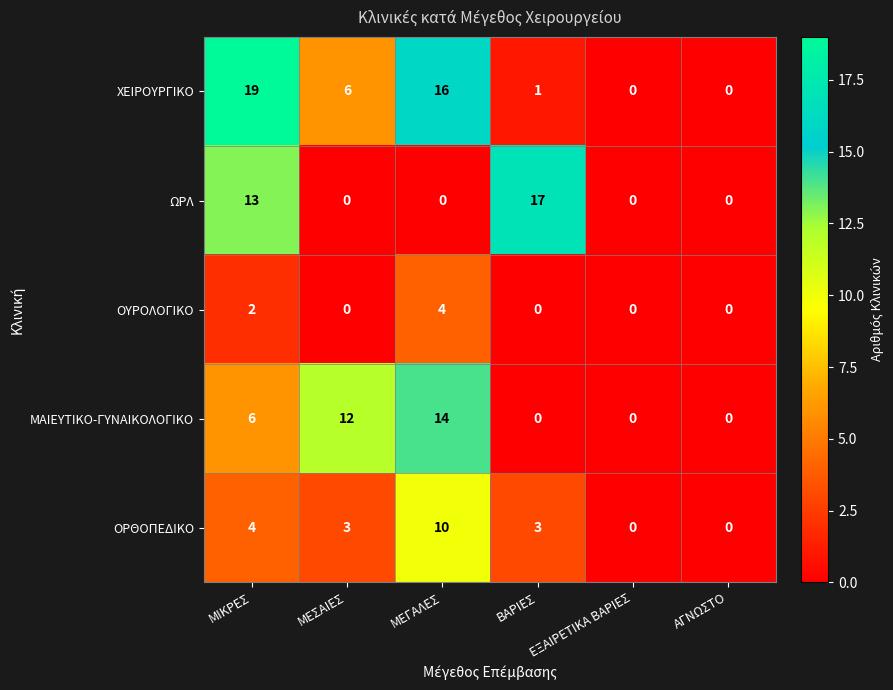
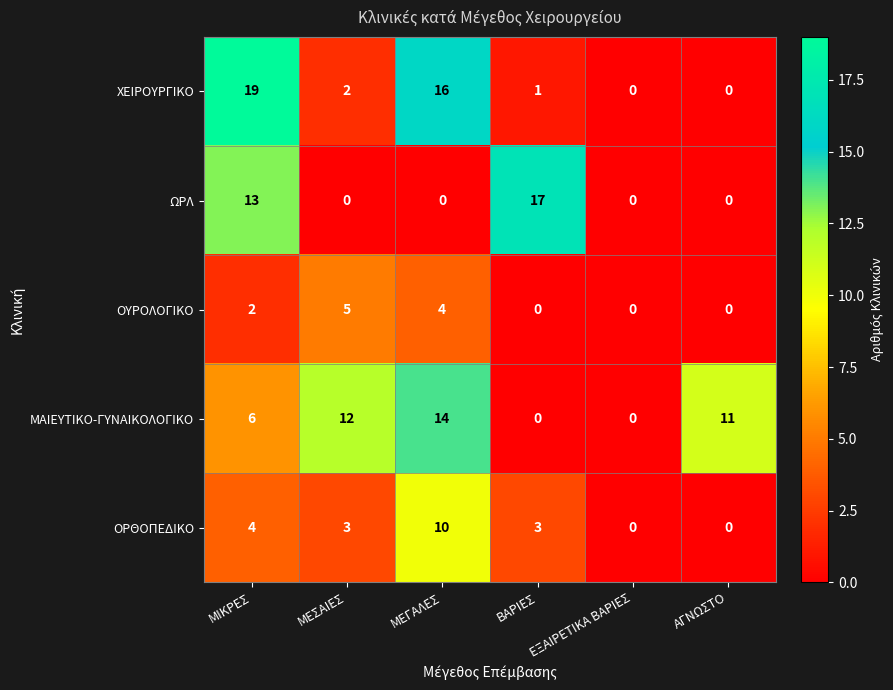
ΧΕΙΡΟΥΡΓΙΚΟ, ΜΕΣΑΙΕΣ: 6 -> 2
ΟΥΡΟΛΟΓΙΚΟ, ΜΕΣΑΙΕΣ: 0 -> 5
ΜΑΙΕΥΤΙΚΟ-ΓΥΝΑΙΚΟΛΟΓΙΚΟ, ΑΓΝΩΣΤΟ: 0 -> 11
